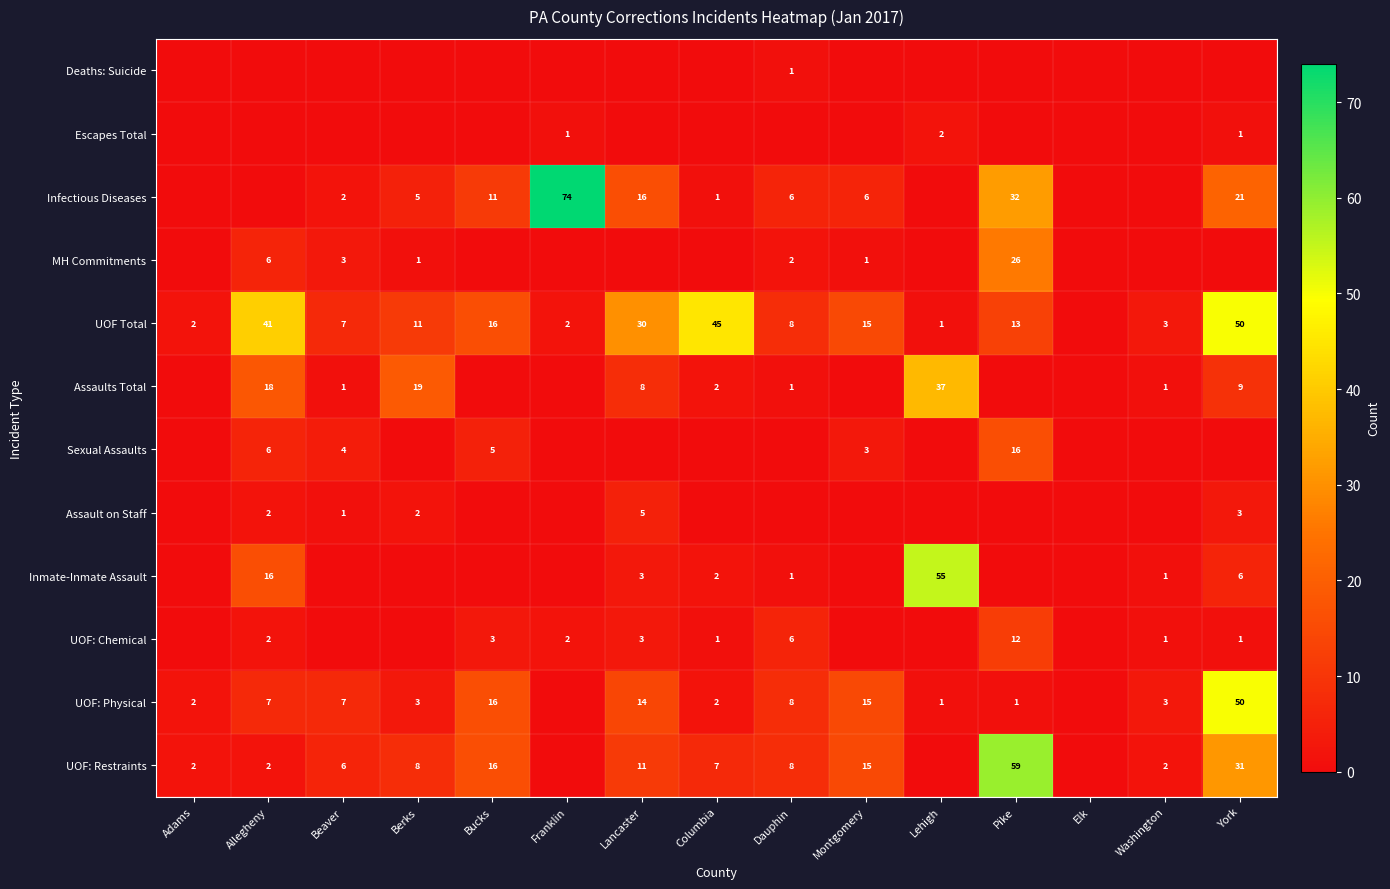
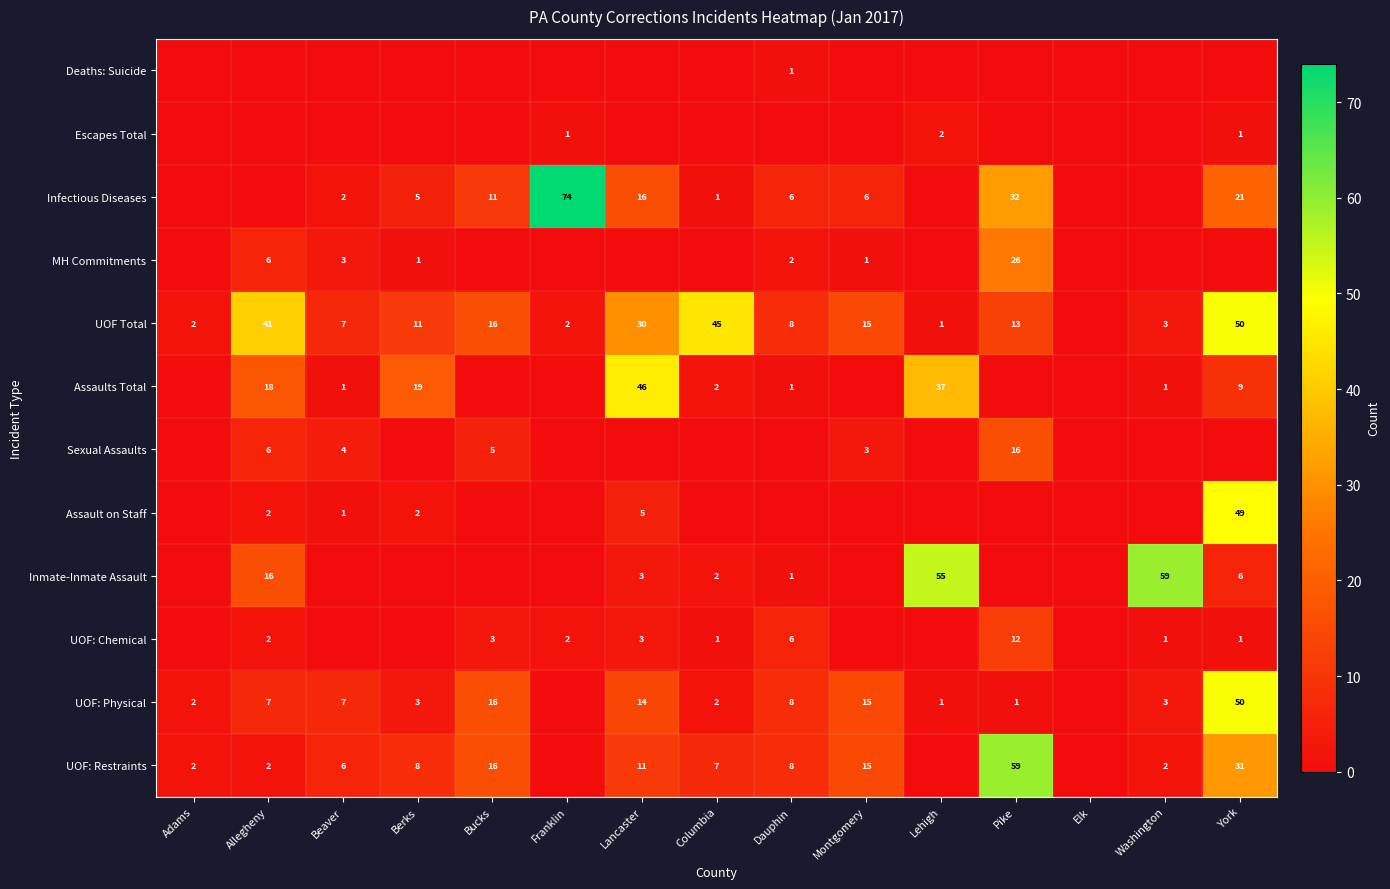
Assaults Total, Lancaster: 8 -> 46
Assault on Staff, York: 3 -> 49
Inmate-Inmate Assault, Washington: 1 -> 59
